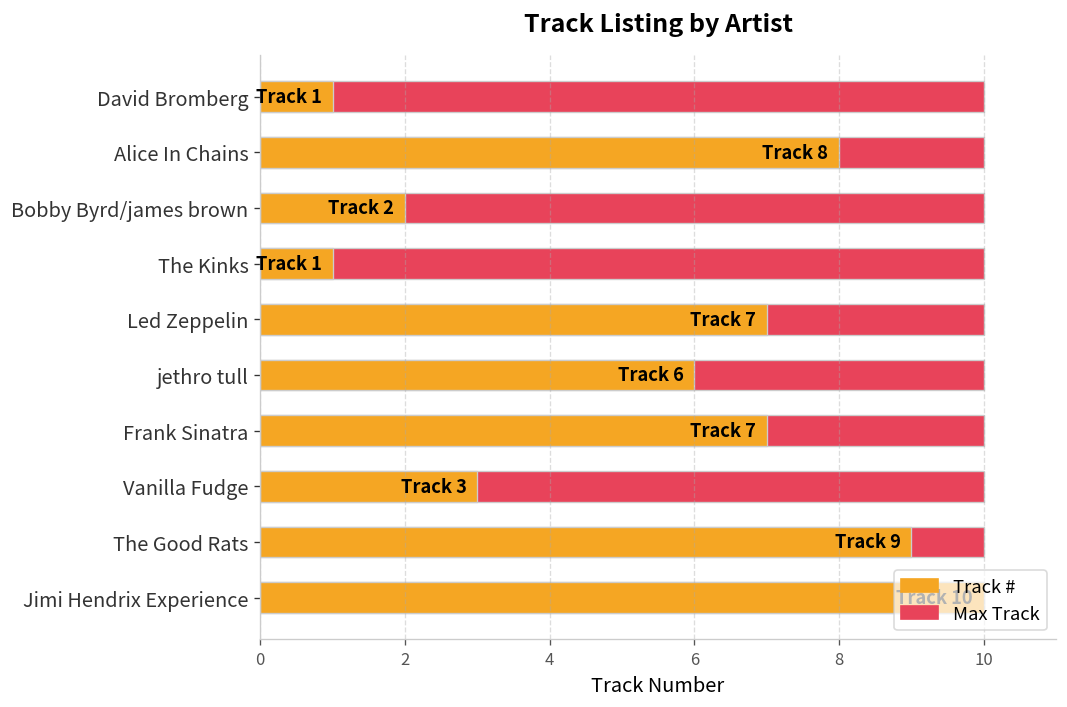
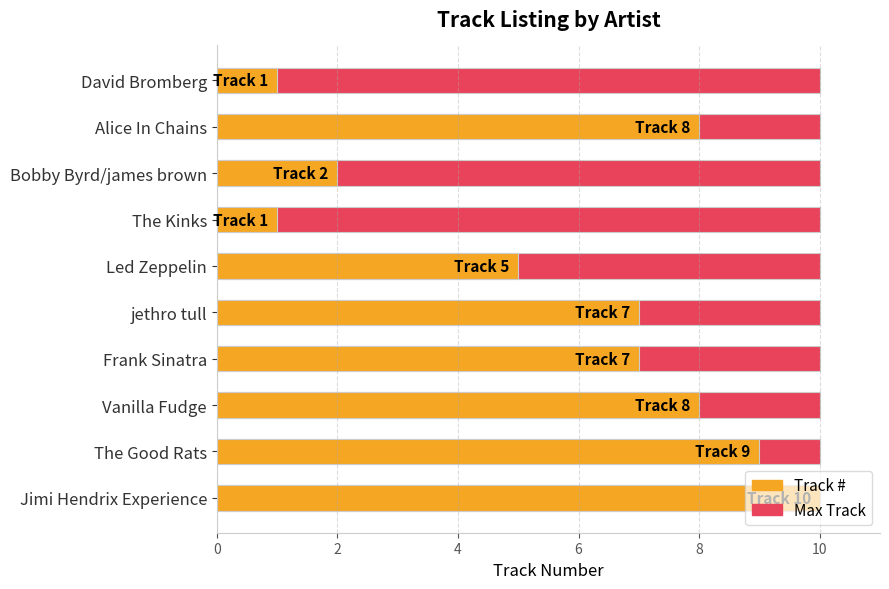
Track #, Led Zeppelin: 7 -> 5
Track #, jethro tull: 6 -> 7
Track #, Vanilla Fudge: 3 -> 8
